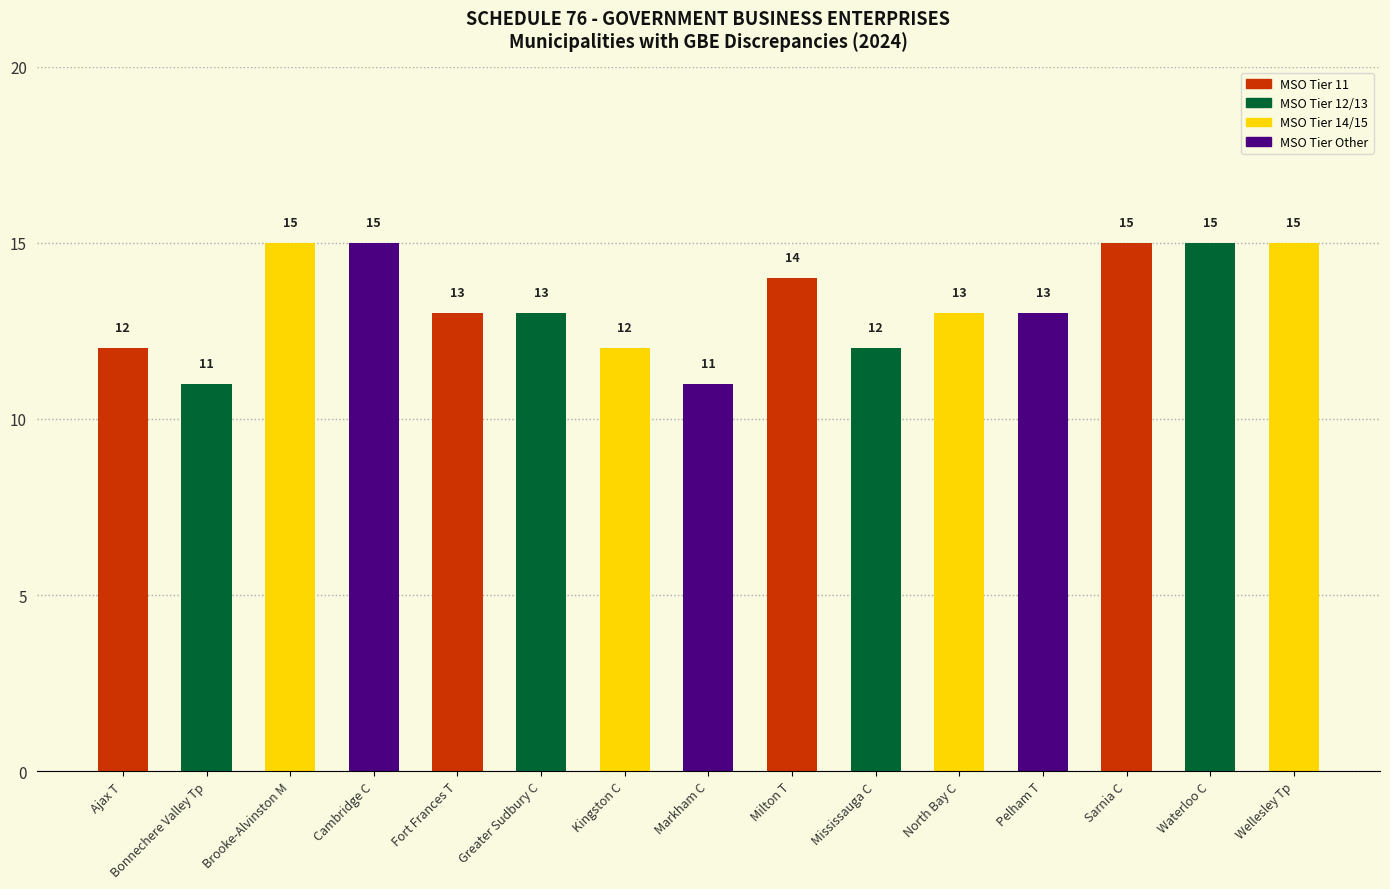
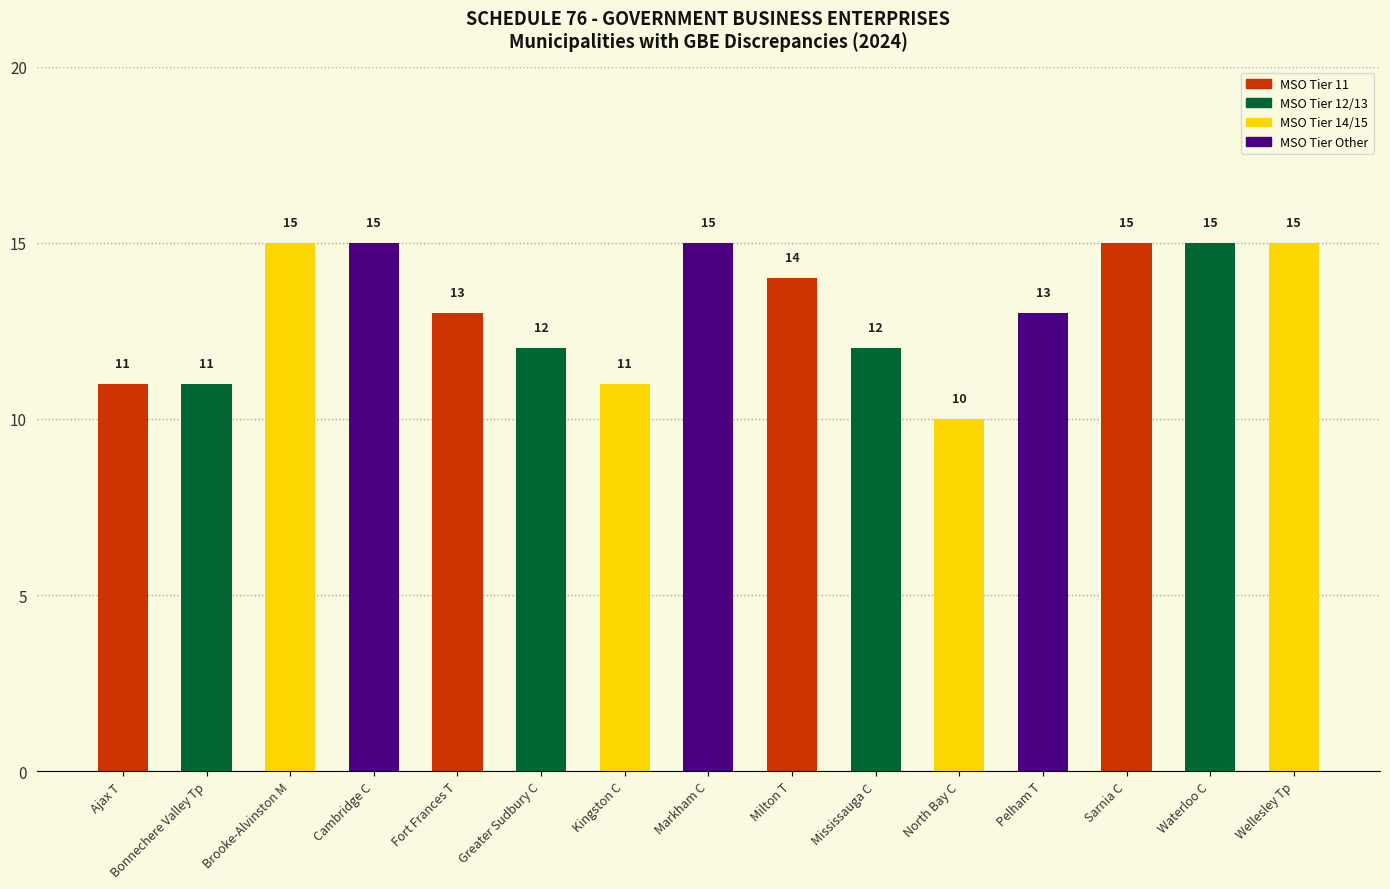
Ajax T: 12 -> 11
Greater Sudbury C: 13 -> 12
Kingston C: 12 -> 11
Markham C: 11 -> 15
North Bay C: 13 -> 10
